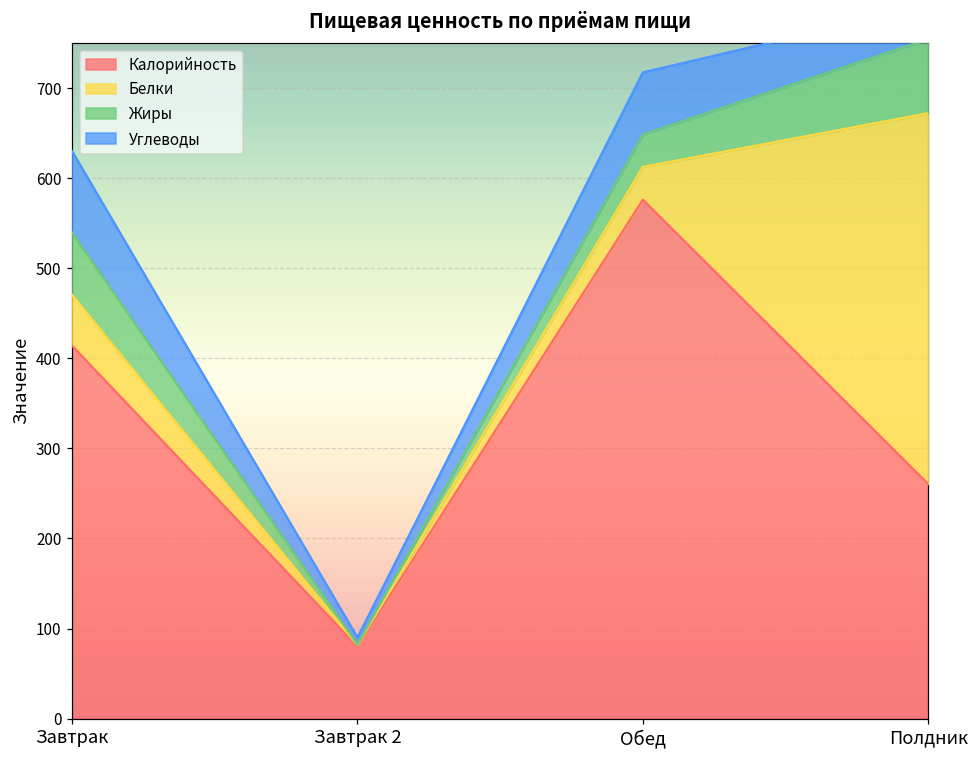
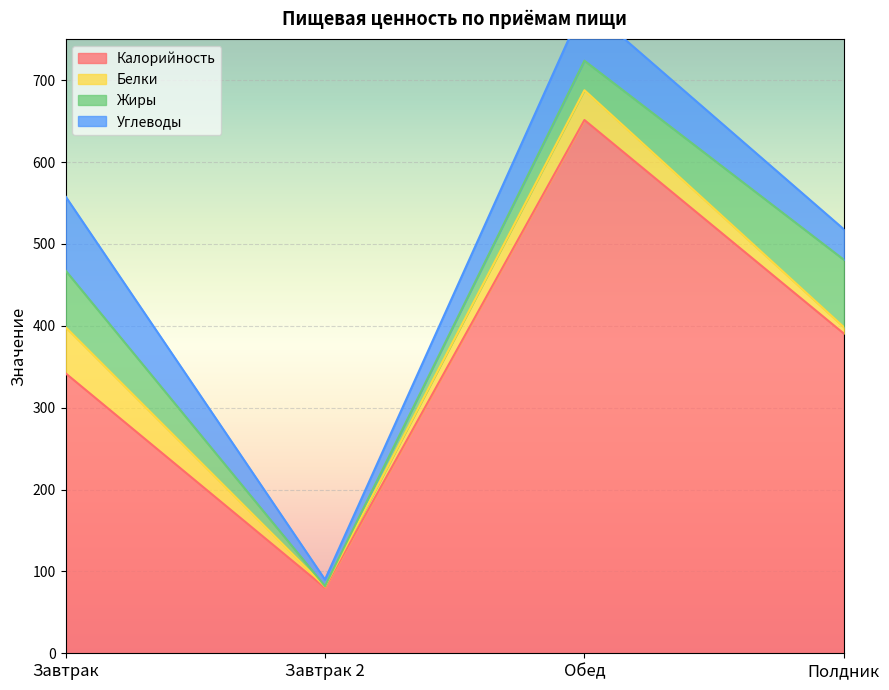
Калорийность, Завтрак: 410 -> 340
Калорийность, Обед: 580 -> 650
Калорийность, Полдник: 260 -> 390
Белки, Полдник: 410 -> 10
